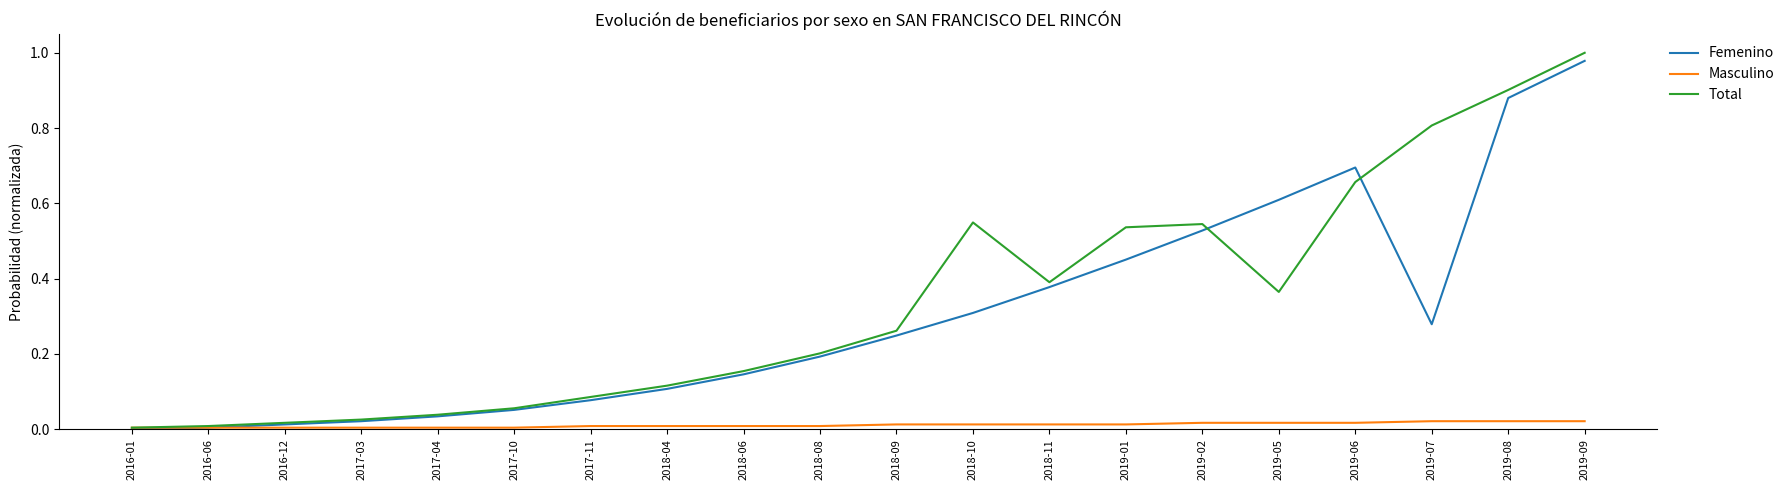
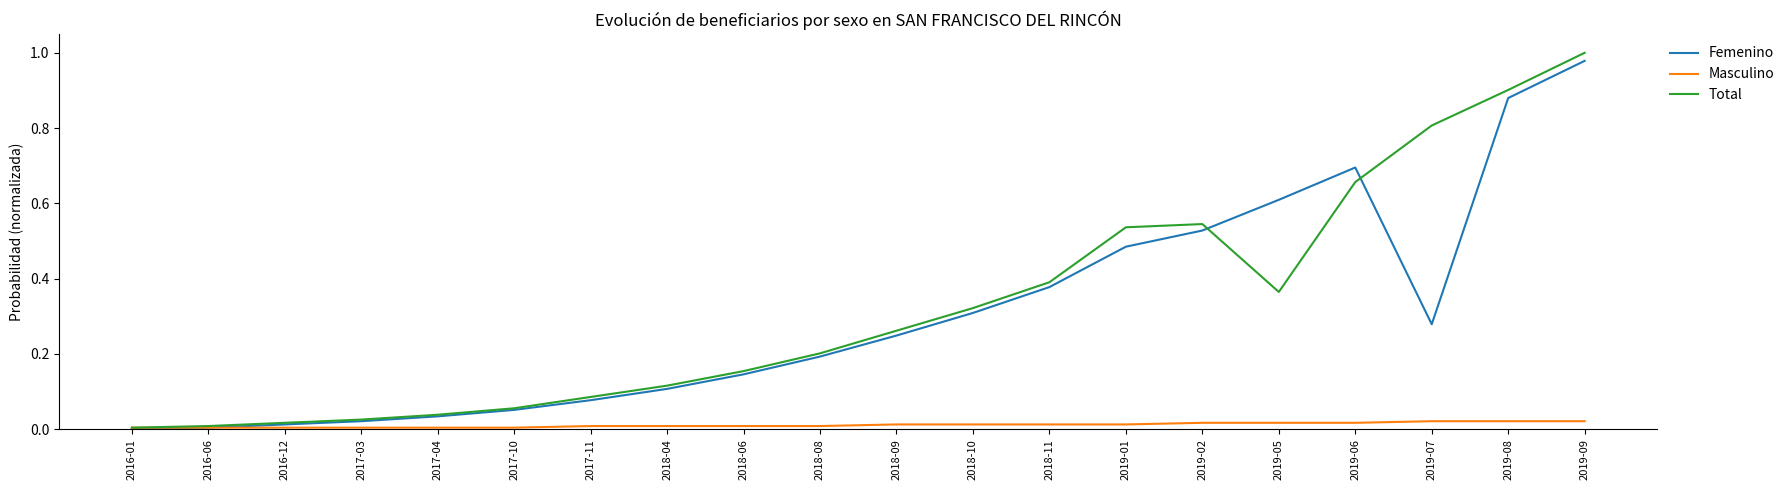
Total, 2018-10: 0.55 -> 0.32
Femenino, 2019-01: 0.45 -> 0.48
